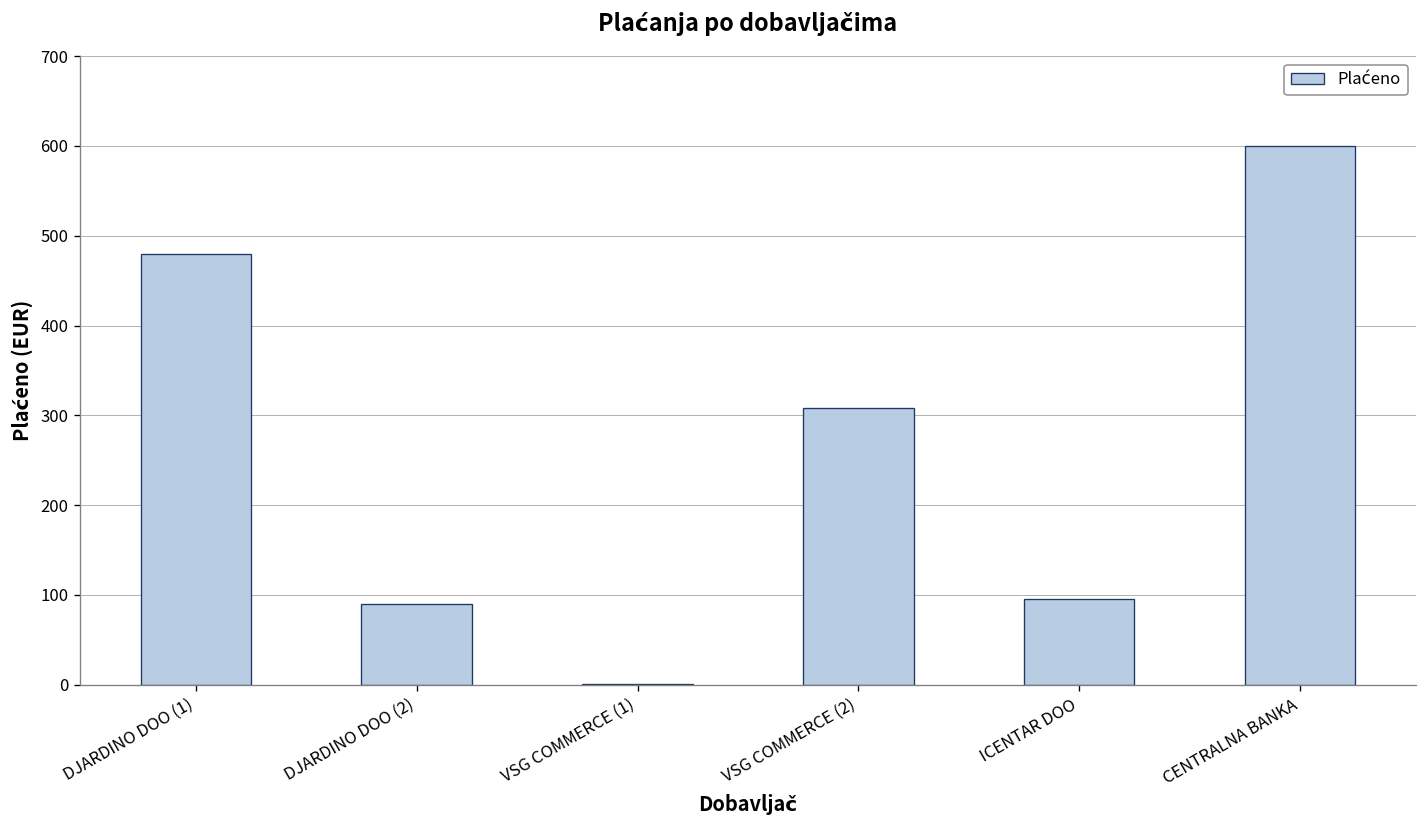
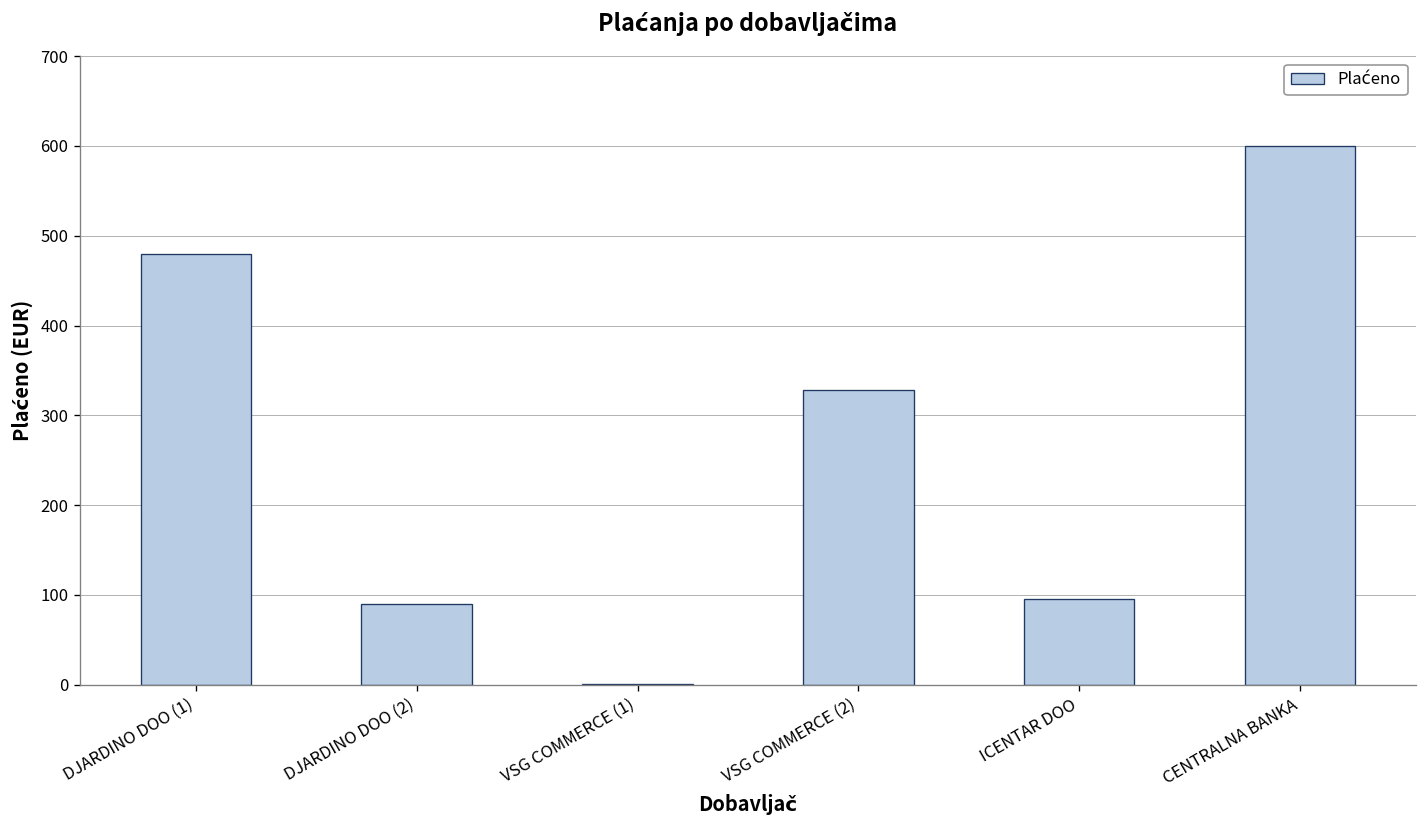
VSG COMMERCE (2): 310 -> 330
